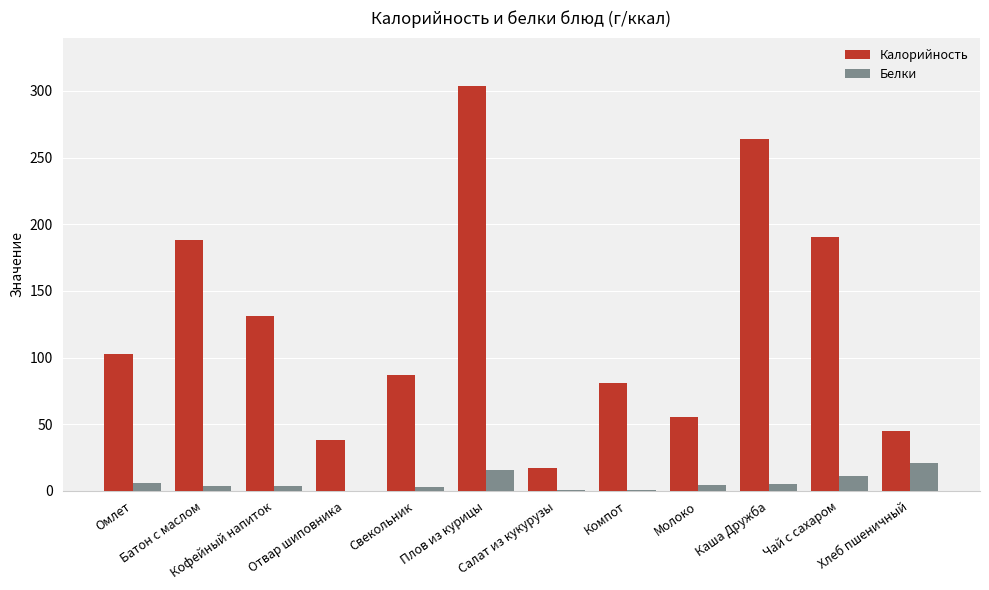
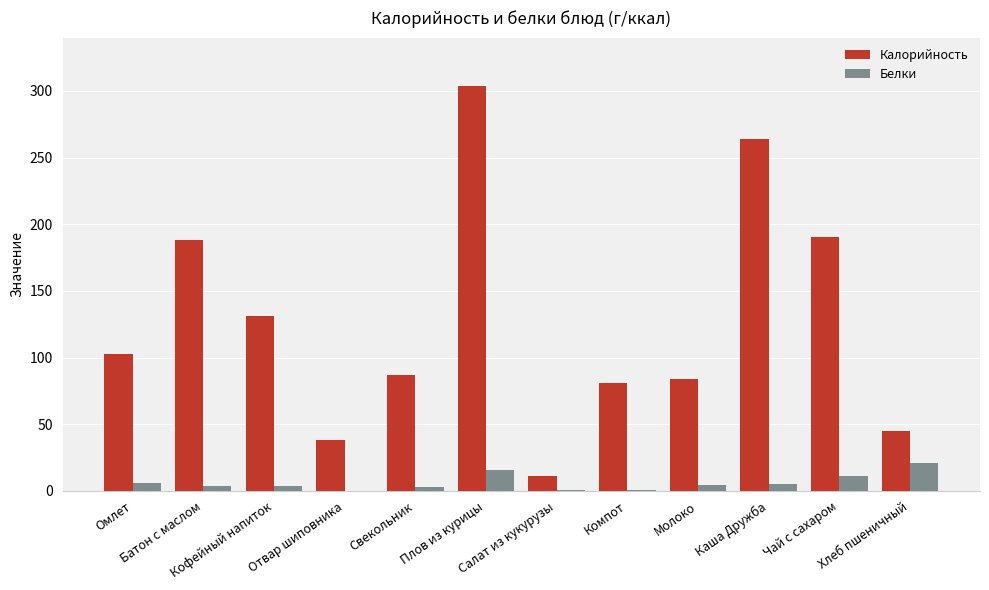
Калорийность, Салат из кукурузы: 17 -> 11
Калорийность, Молоко: 55 -> 84
